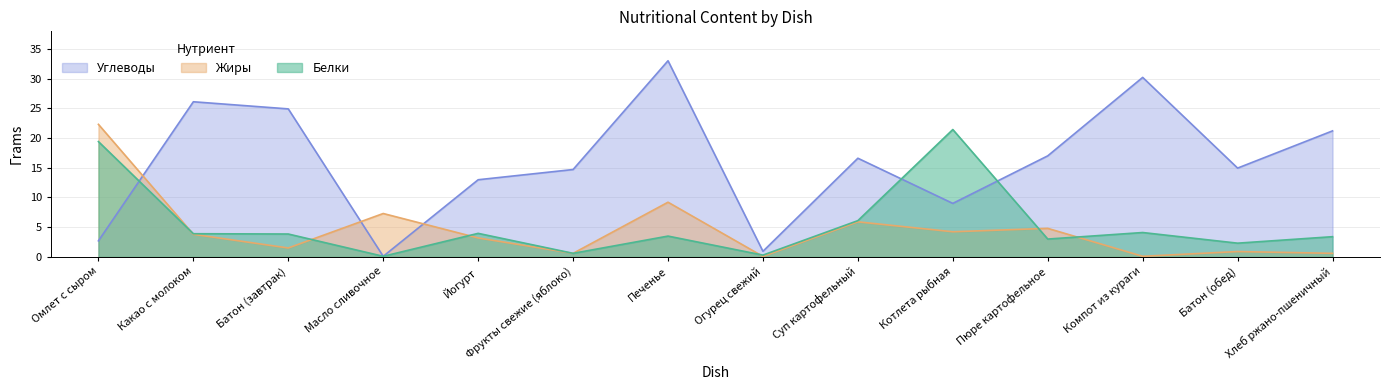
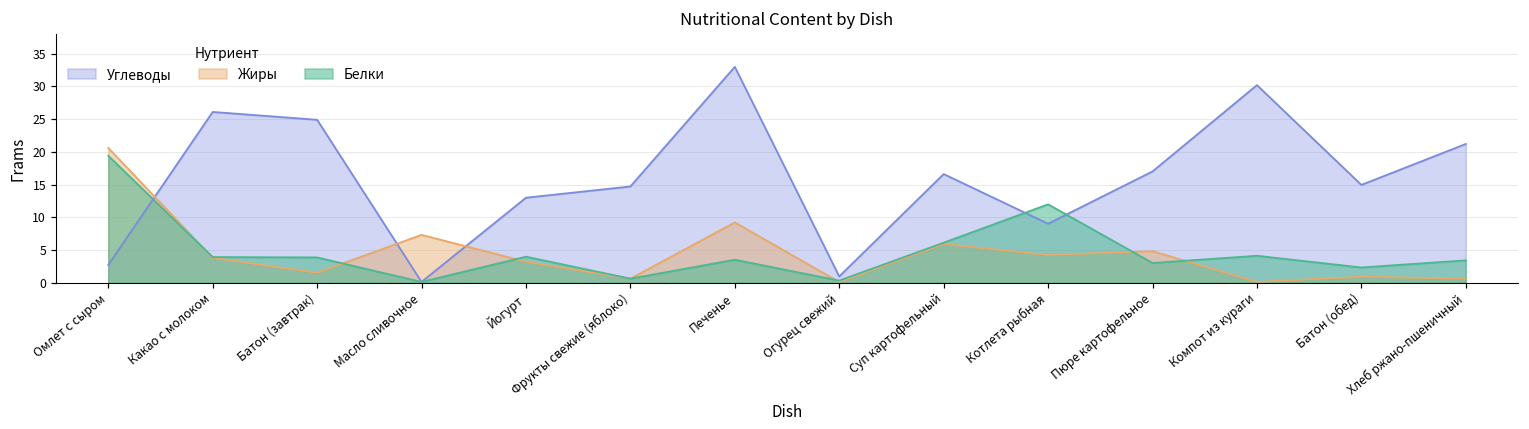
Жиры, Омлет с сыром: 22 -> 21
Белки, Котлета рыбная: 21 -> 12
